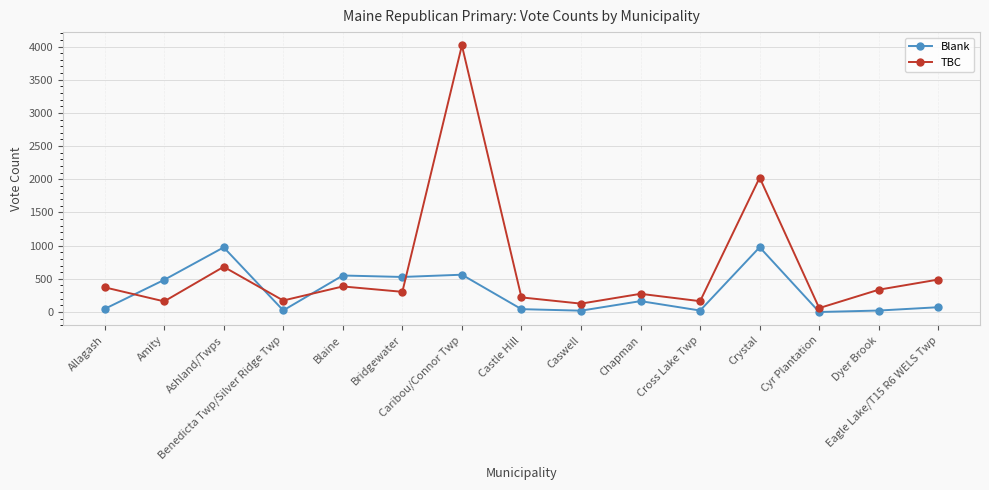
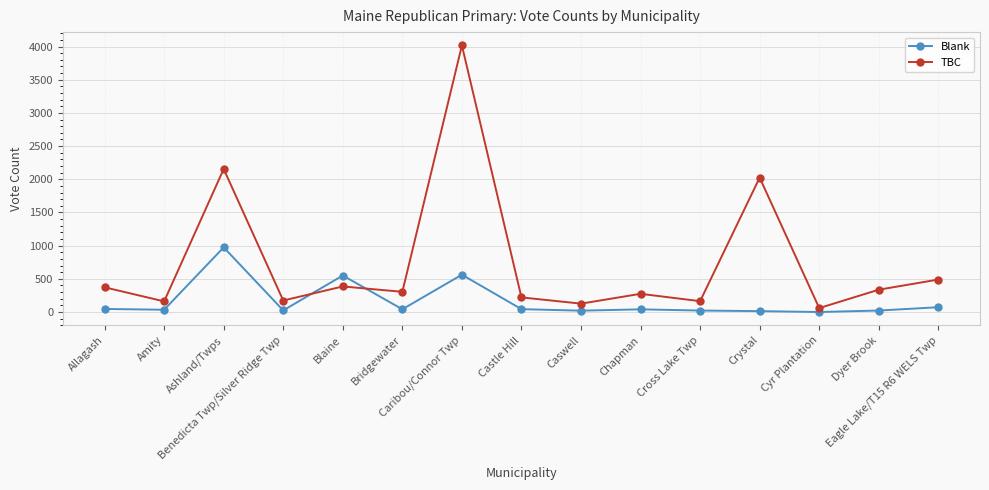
Blank, Amity: 500 -> 0
TBC, Ashland/Twps: 700 -> 2200
Blank, Bridgewater: 500 -> 0
Blank, Chapman: 200 -> 0
Blank, Crystal: 1000 -> 0
